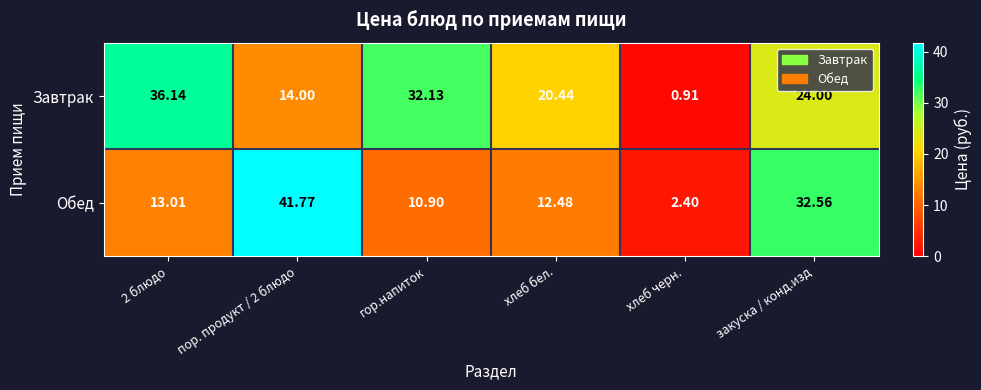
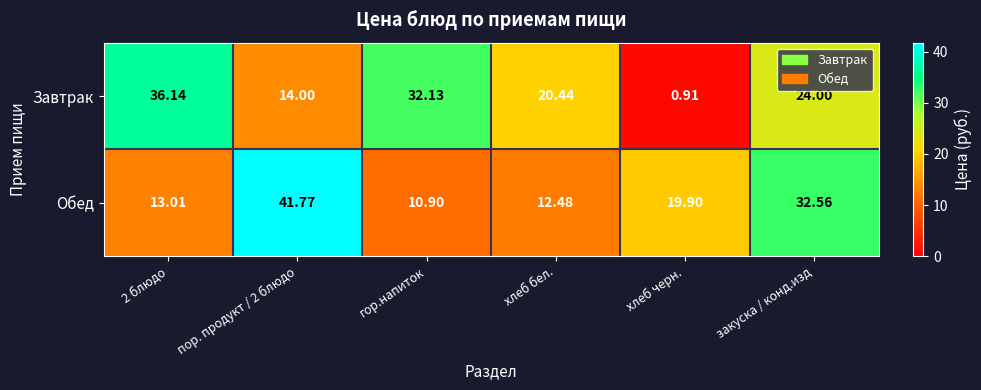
Обед, хлеб черн.: 2.40 -> 19.90
